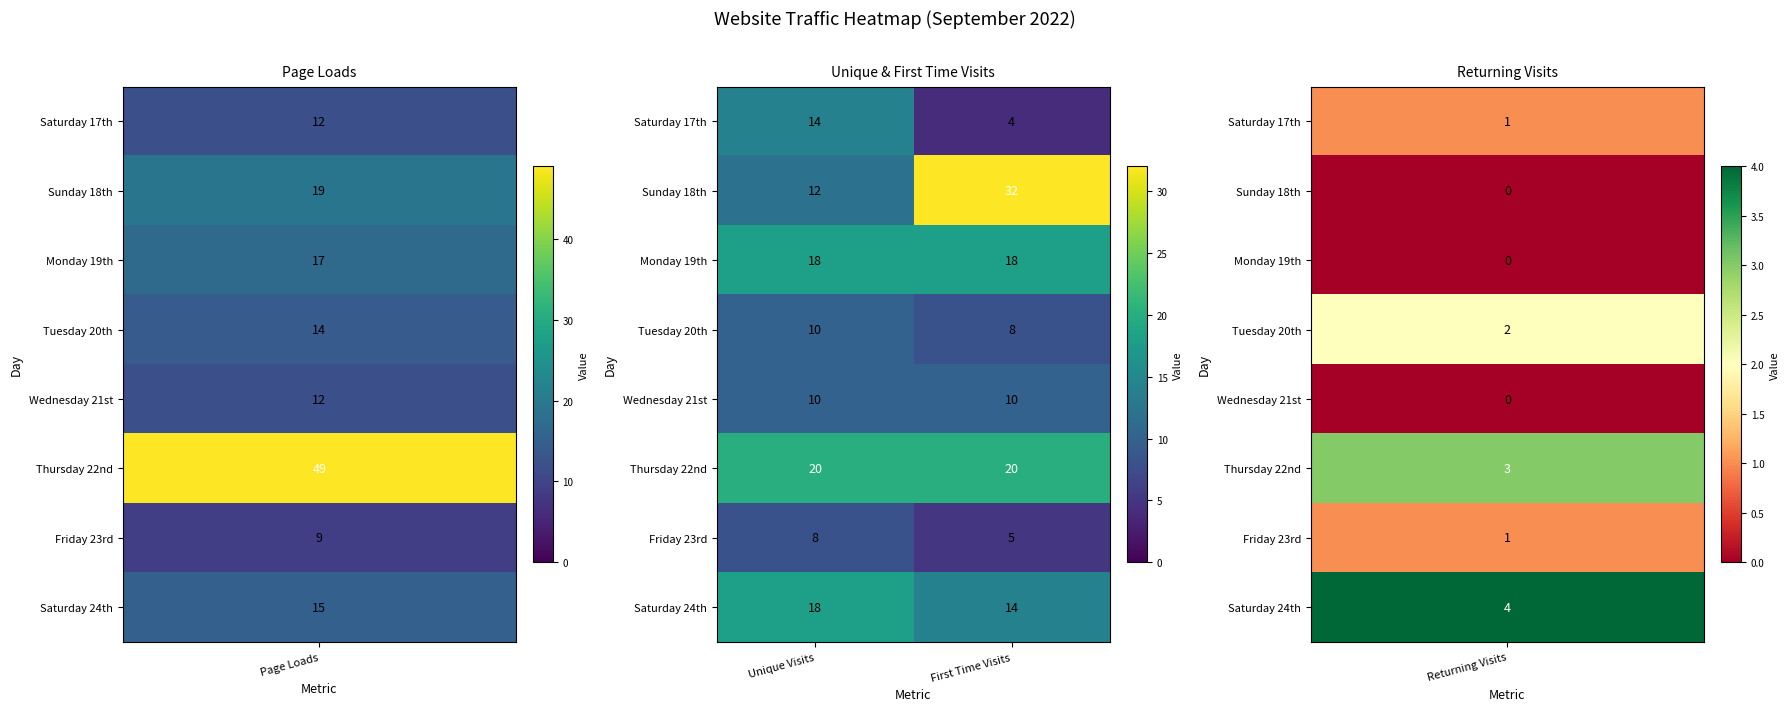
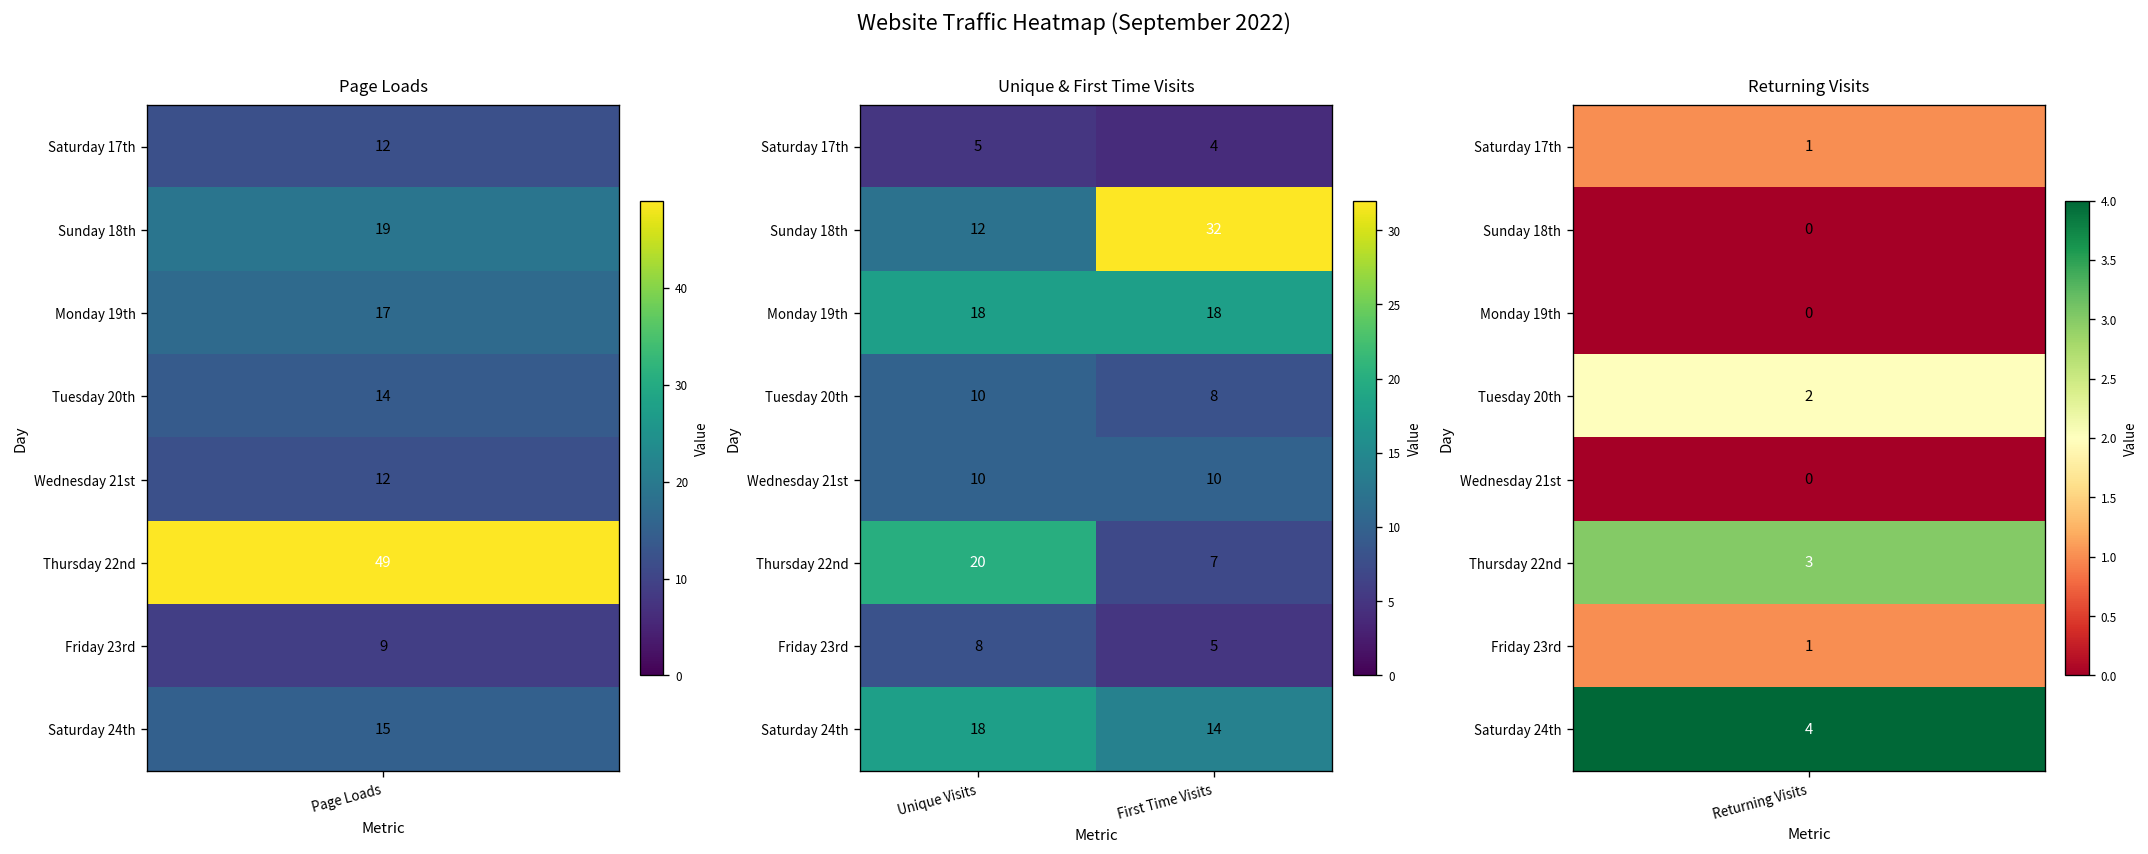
Unique & First Time Visits, Saturday 17th, Unique Visits: 14 -> 5
Unique & First Time Visits, Thursday 22nd, First Time Visits: 20 -> 7
